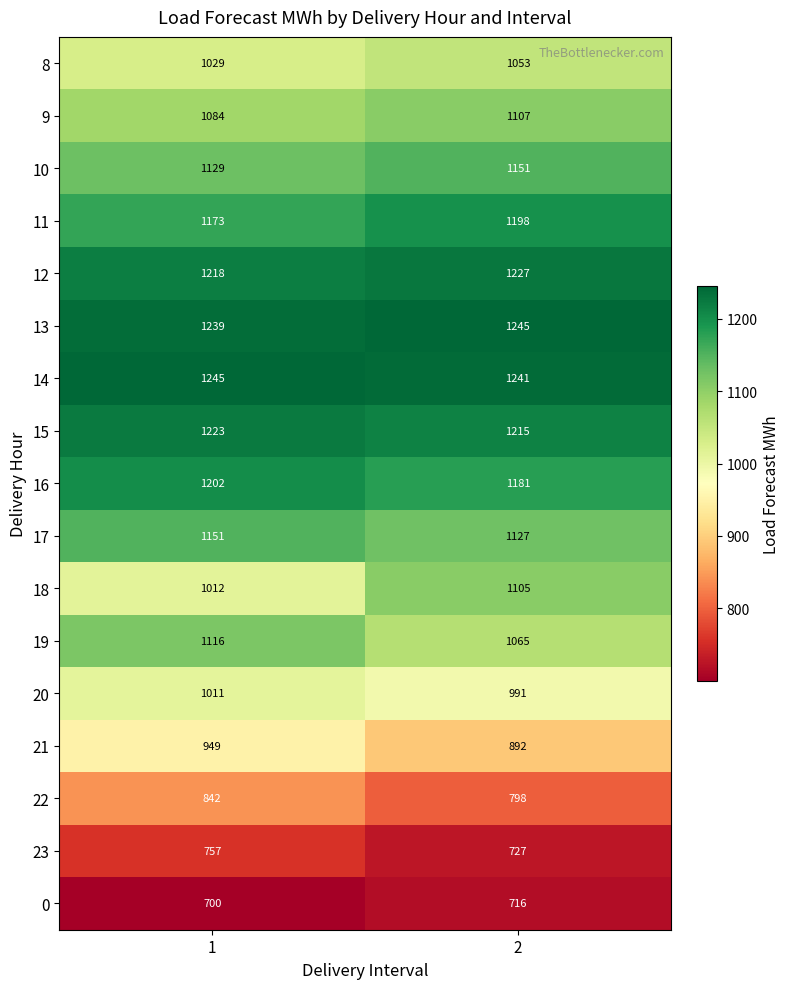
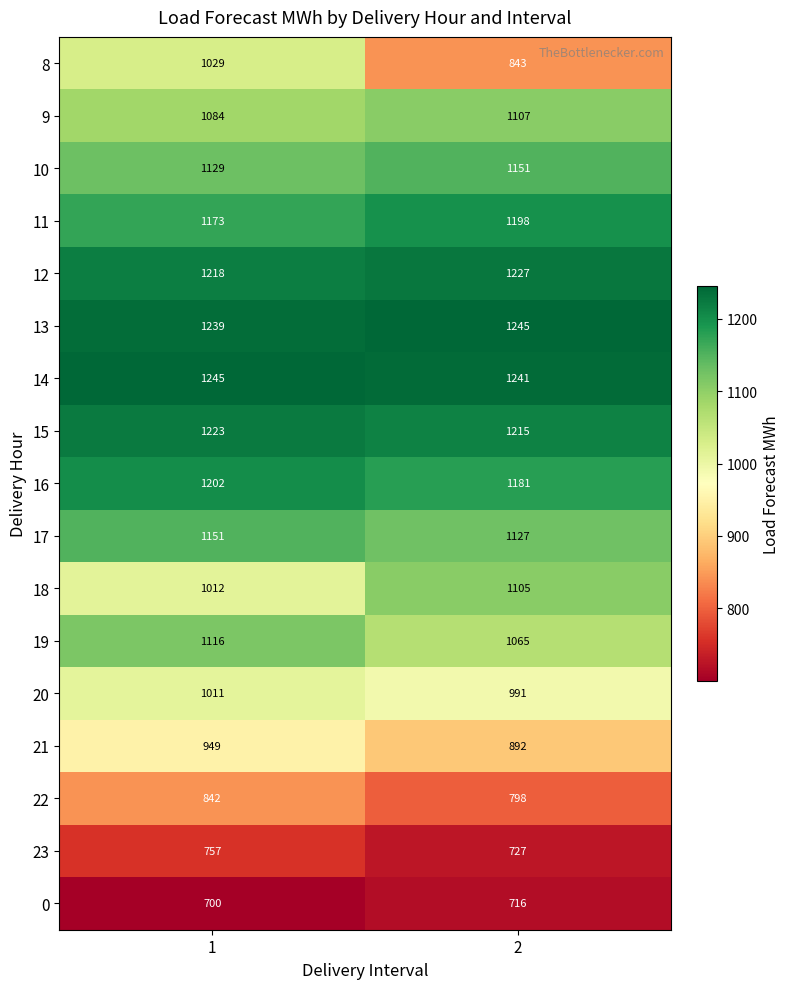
8, 2: 1053 -> 843
